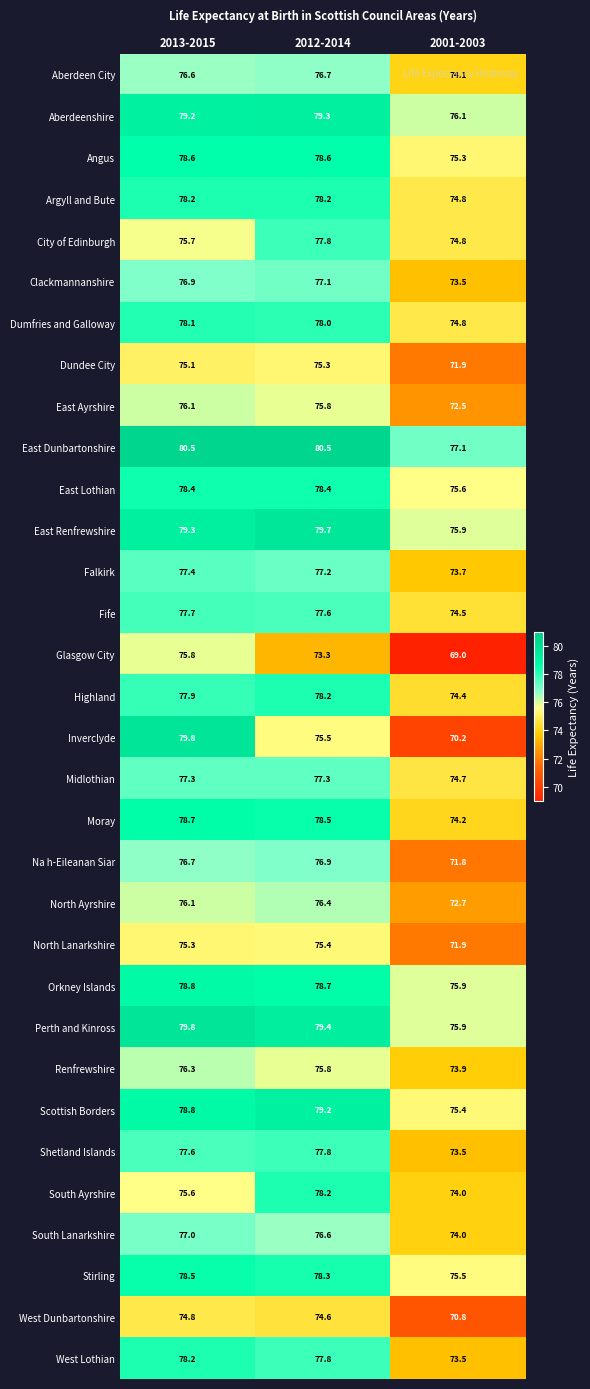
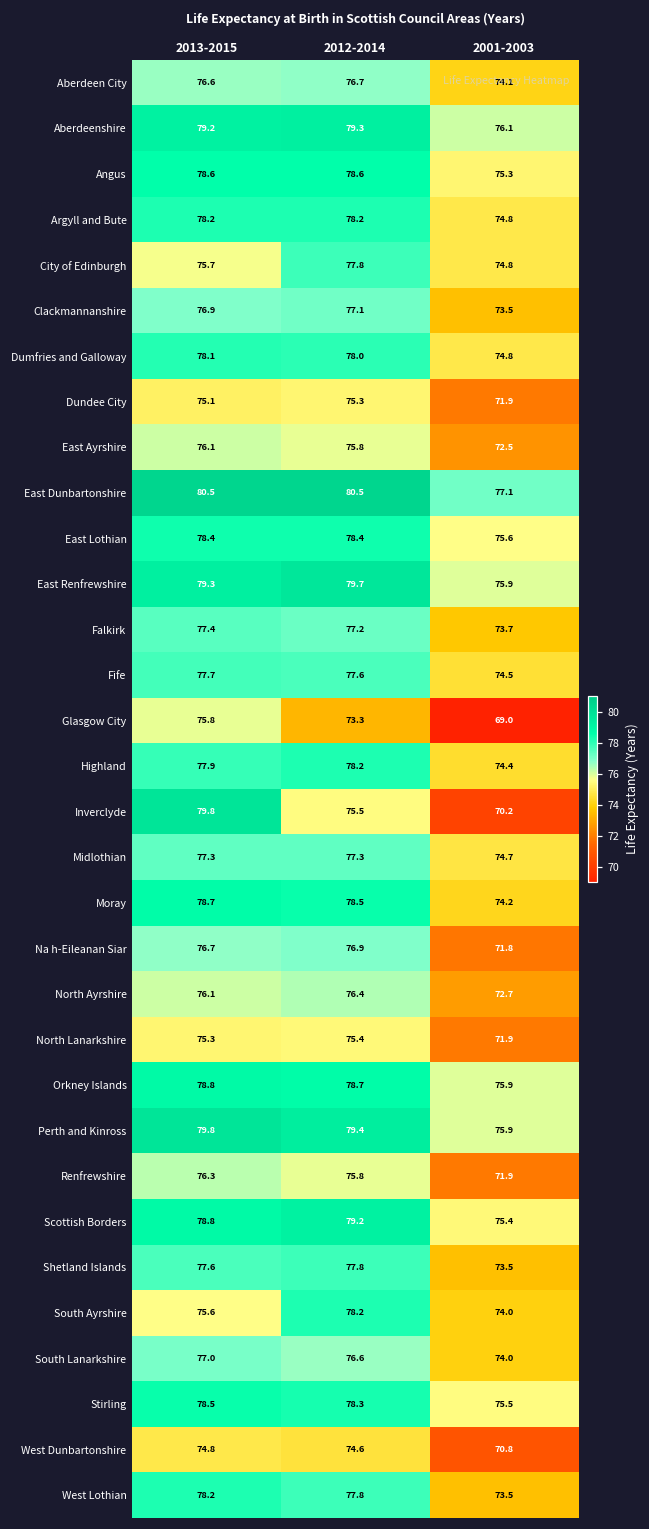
Renfrewshire, 2001-2003: 73.9 -> 71.9
